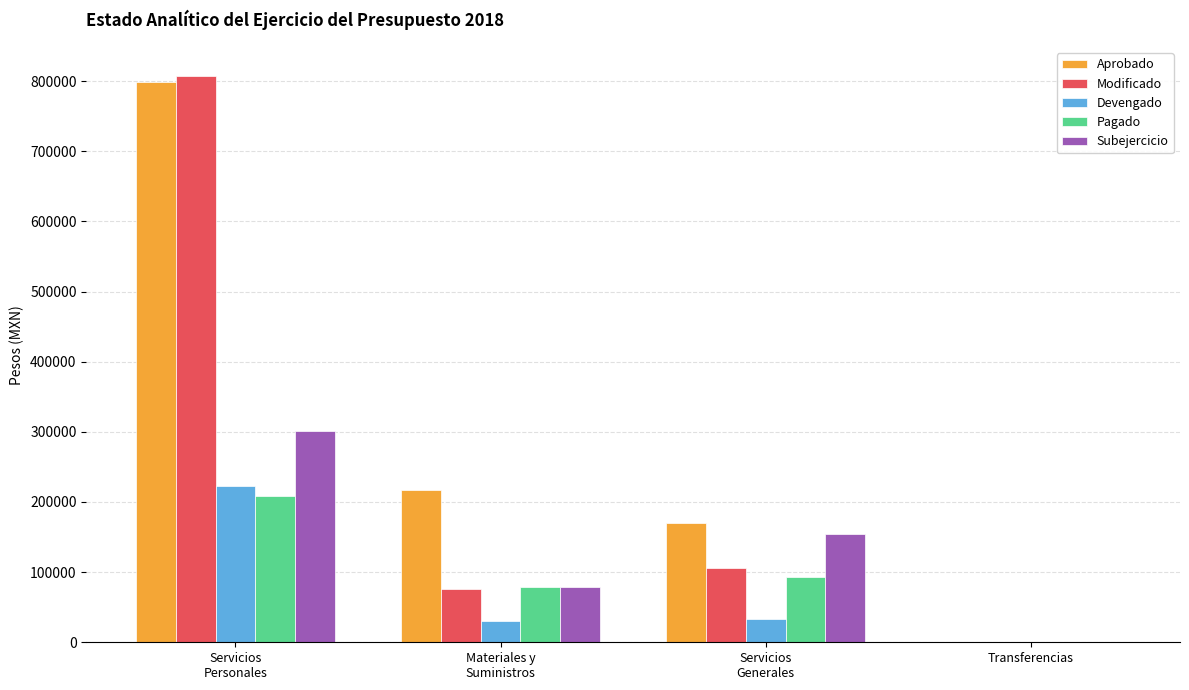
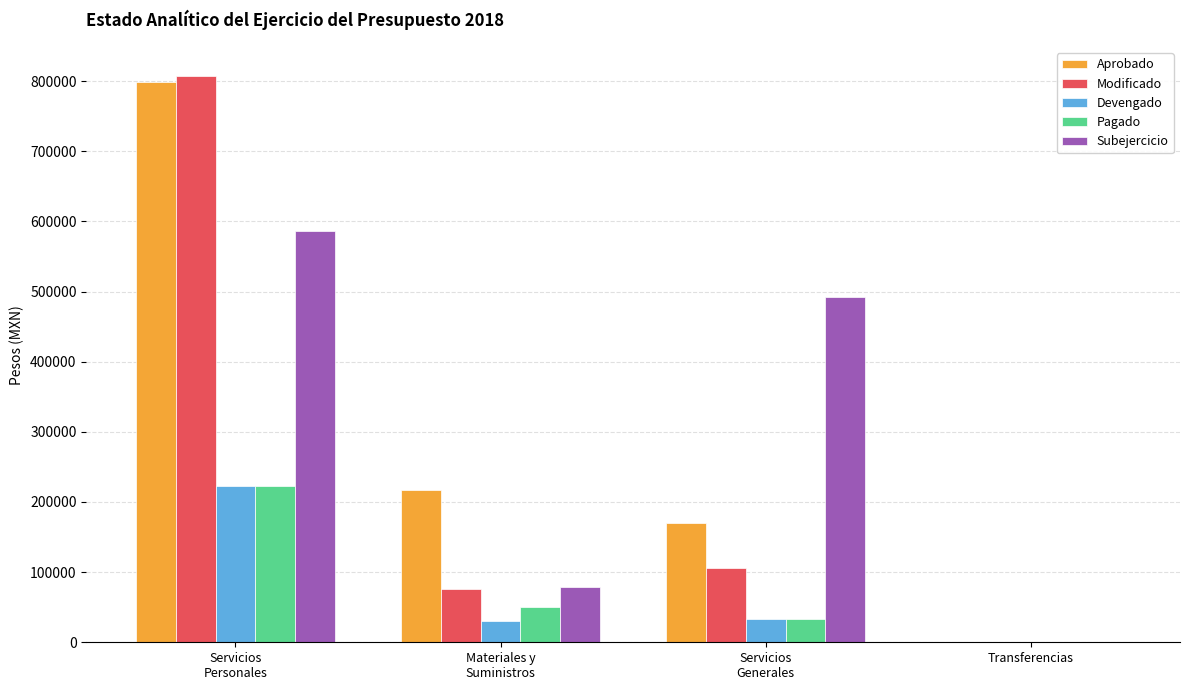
Pagado, Servicios Personales: 210000 -> 220000
Subejercicio, Servicios Personales: 300000 -> 590000
Pagado, Materiales y Suministros: 80000 -> 50000
Pagado, Servicios Generales: 90000 -> 30000
Subejercicio, Servicios Generales: 150000 -> 490000
